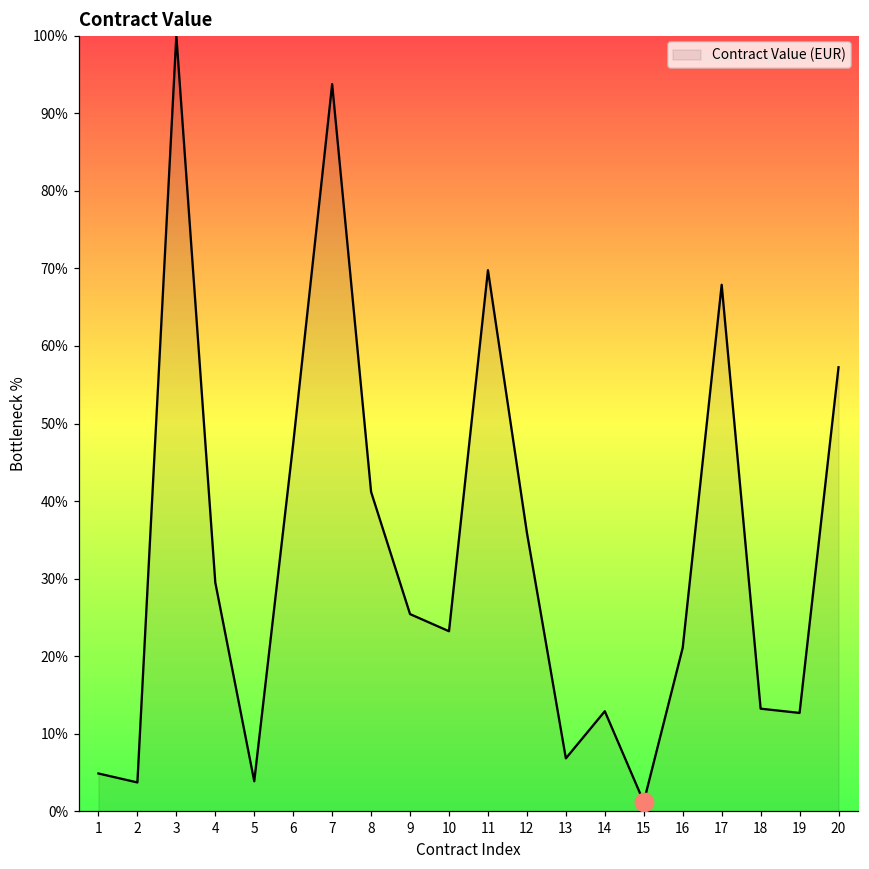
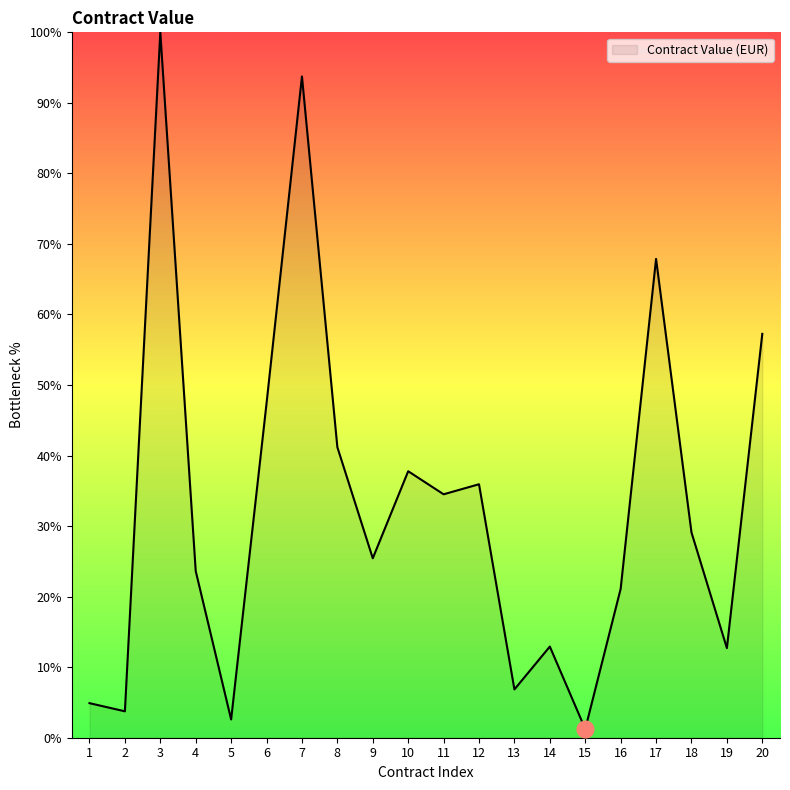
Contract Value (EUR), 4: 30% -> 24%
Contract Value (EUR), 5: 4% -> 3%
Contract Value (EUR), 10: 23% -> 38%
Contract Value (EUR), 11: 70% -> 35%
Contract Value (EUR), 18: 13% -> 29%
